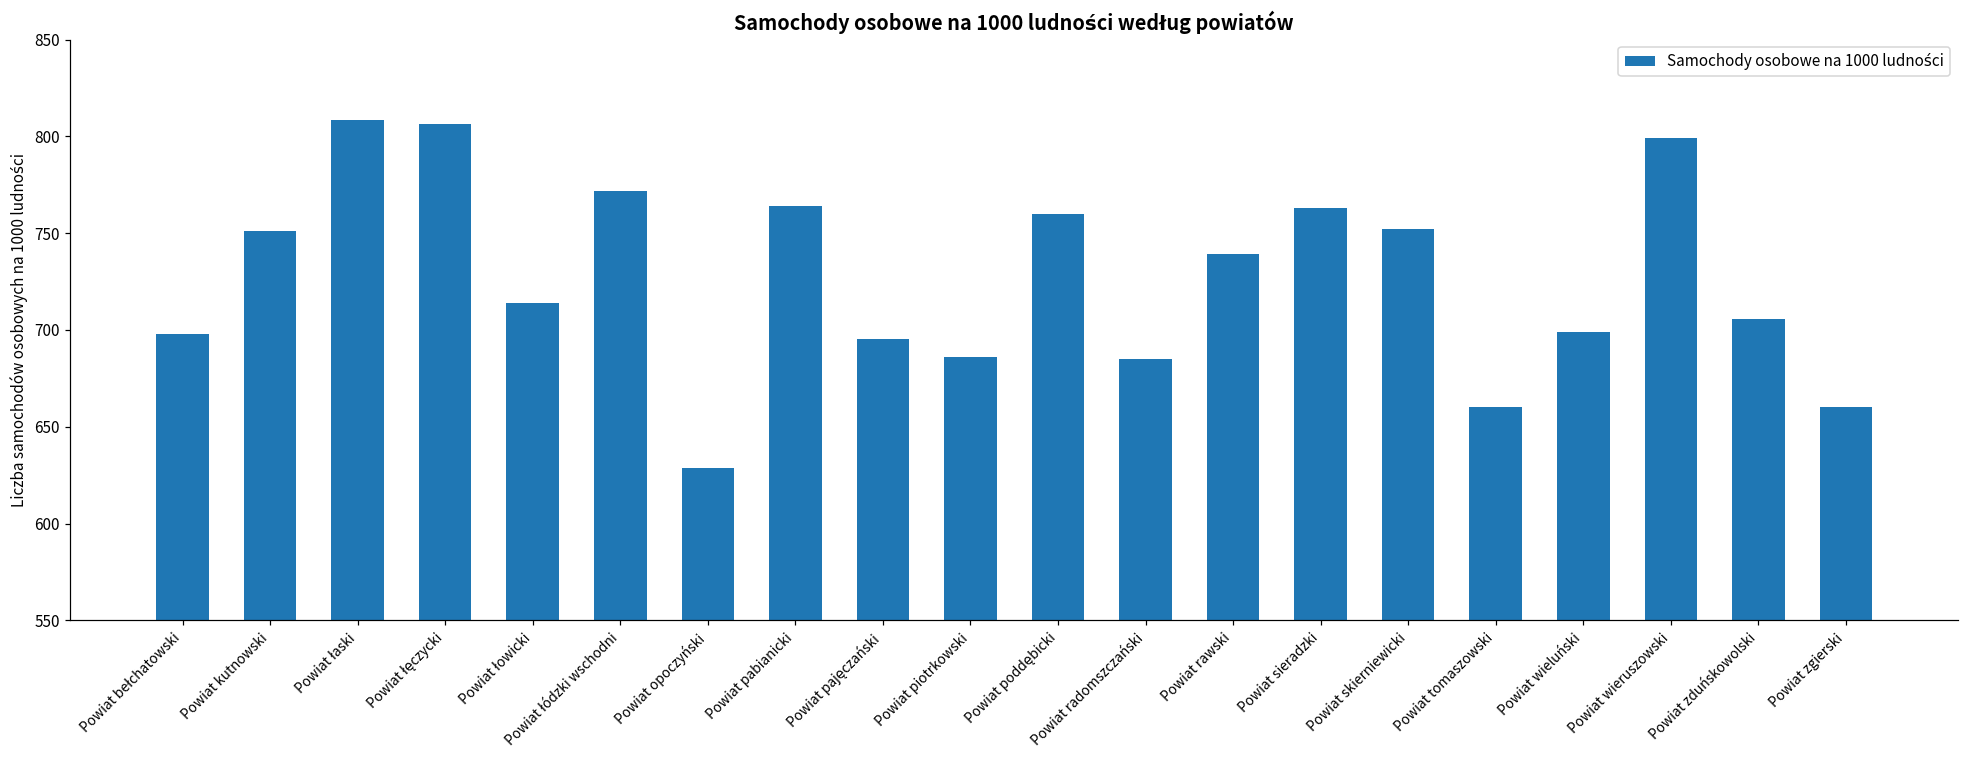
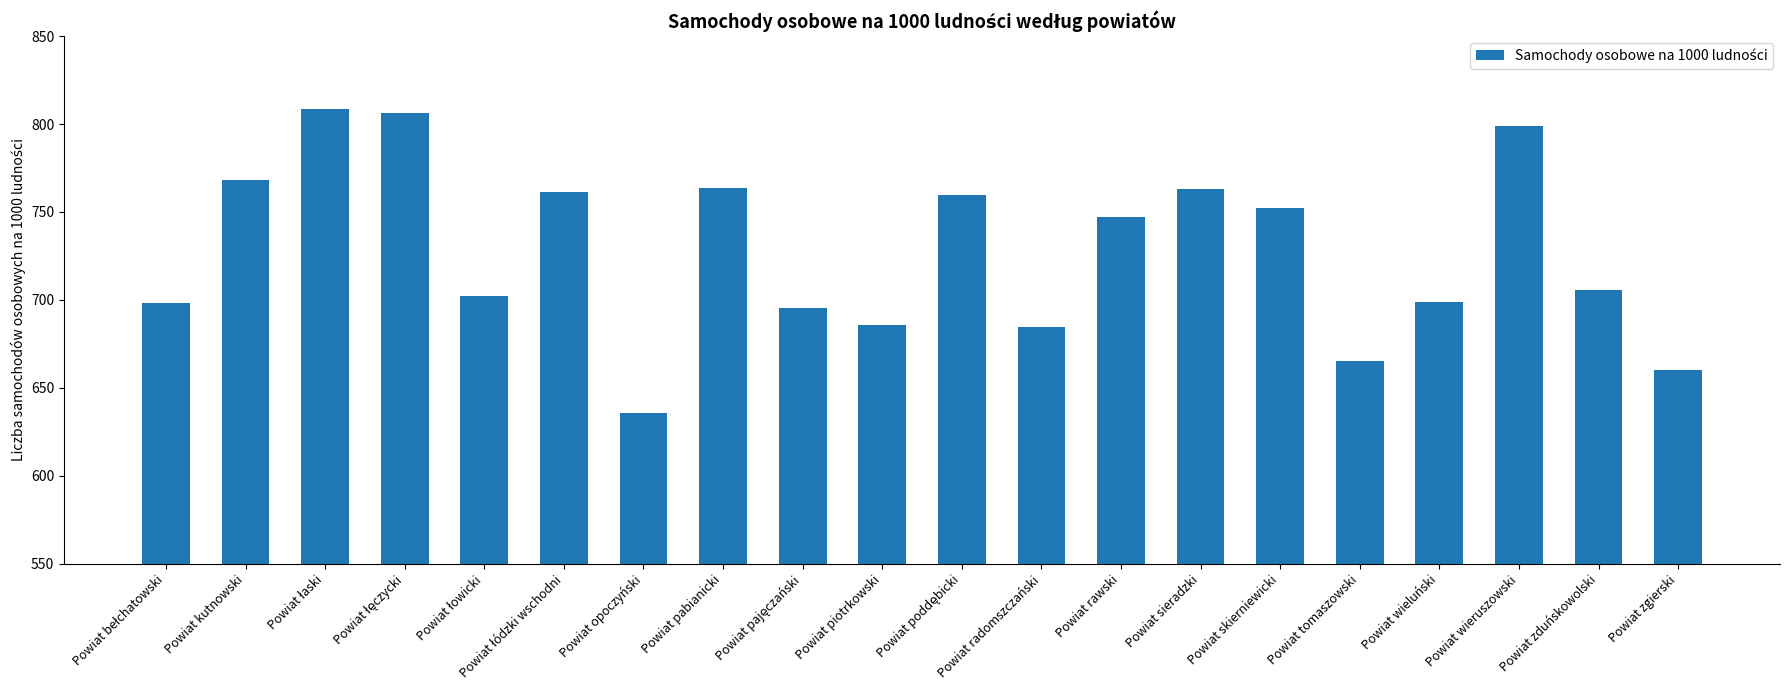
Powiat kutnowski: 751 -> 768
Powiat łowicki: 714 -> 703
Powiat łódzki wschodni: 772 -> 761
Powiat opoczyński: 629 -> 636
Powiat rawski: 739 -> 747
Powiat tomaszowski: 660 -> 665
